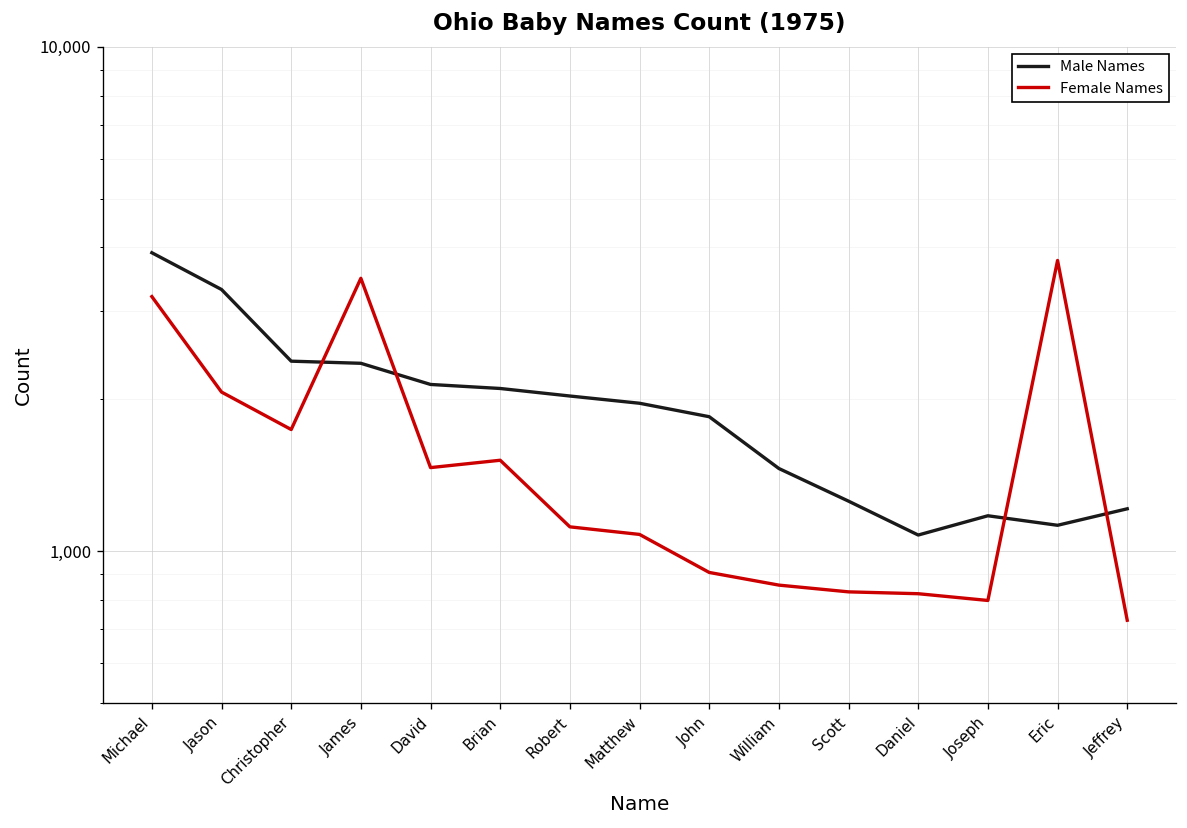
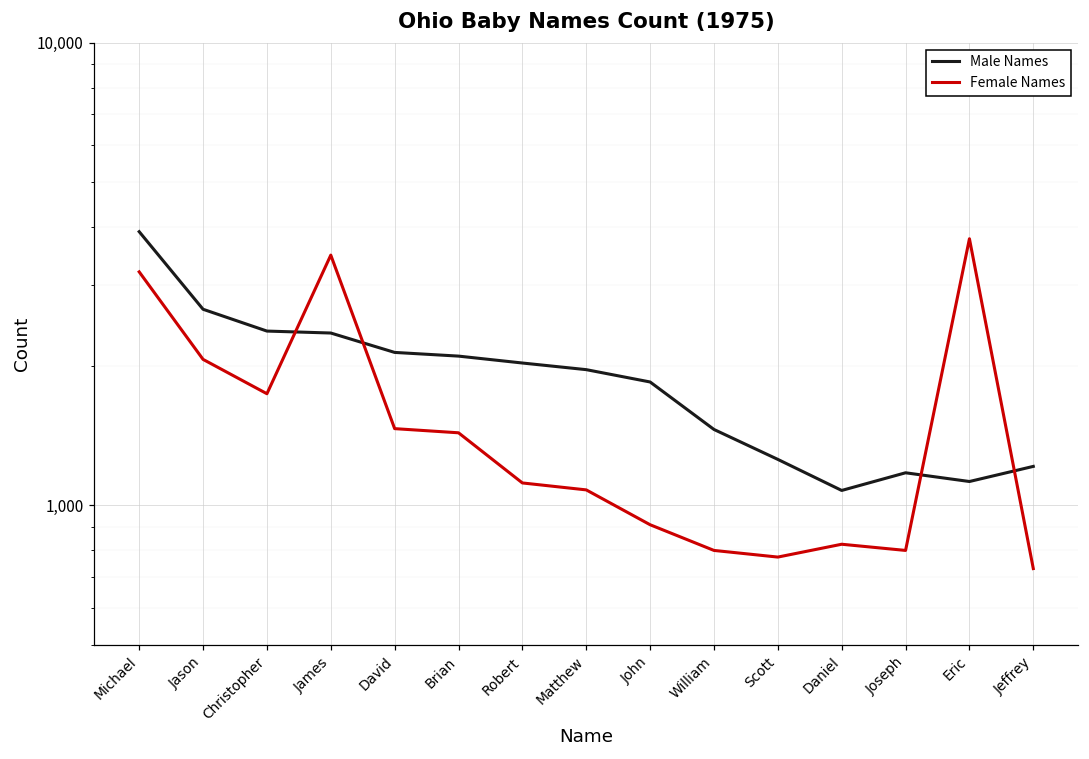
Male Names, Jason: 3,300 -> 2,700
Female Names, Brian: 1,520 -> 1,440
Female Names, William: 860 -> 800
Female Names, Scott: 830 -> 770
